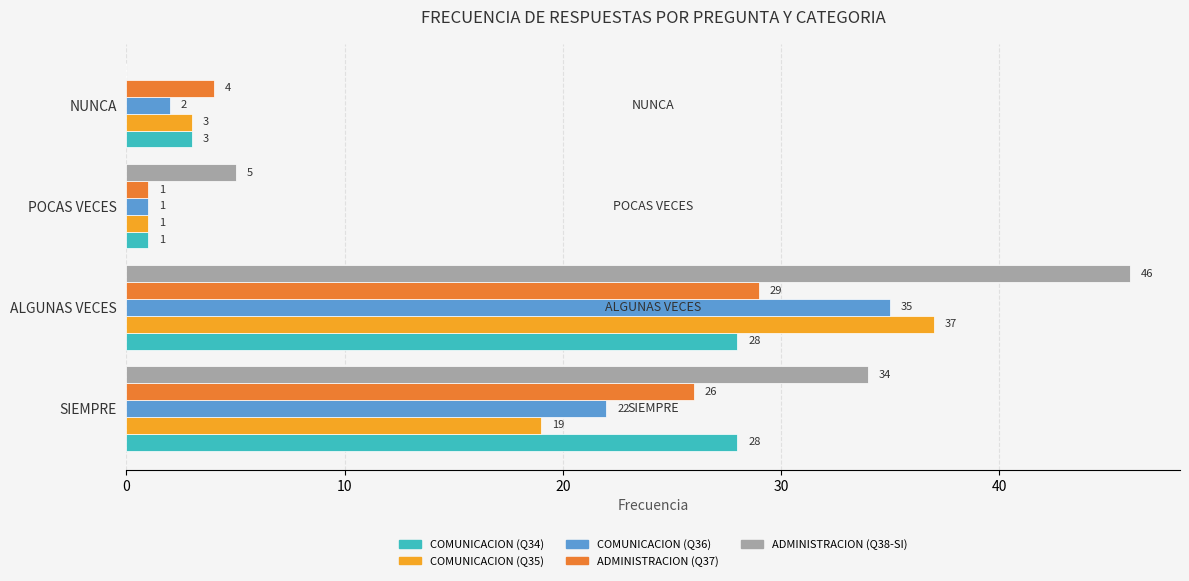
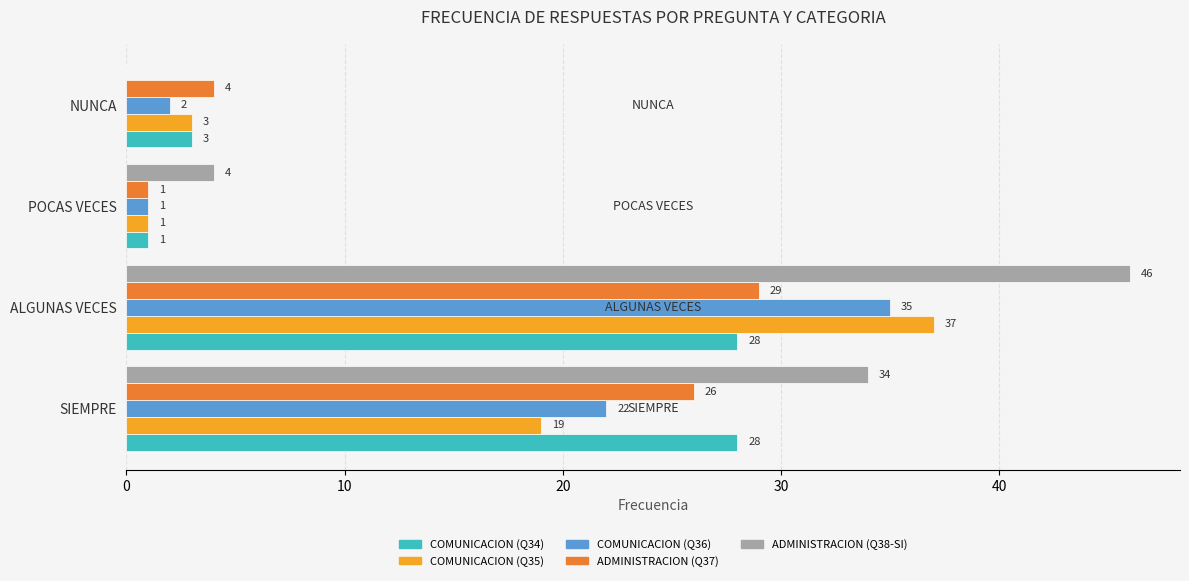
ADMINISTRACION (Q38-SI), POCAS VECES: 5 -> 4
